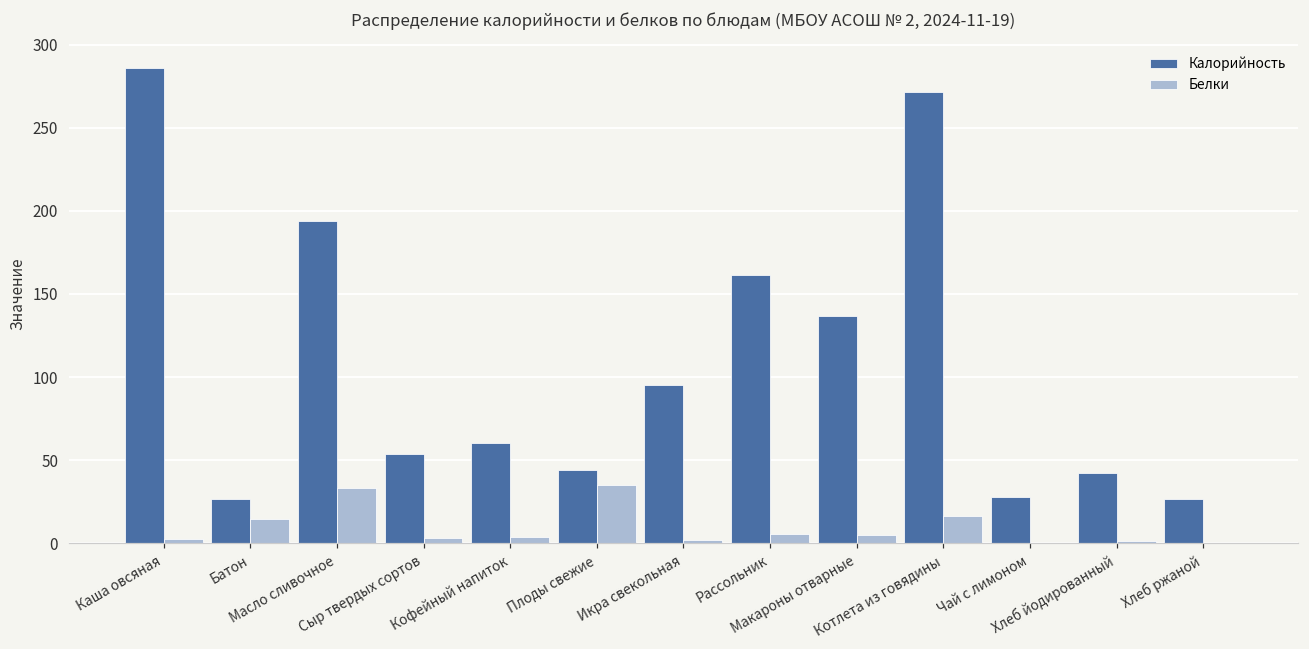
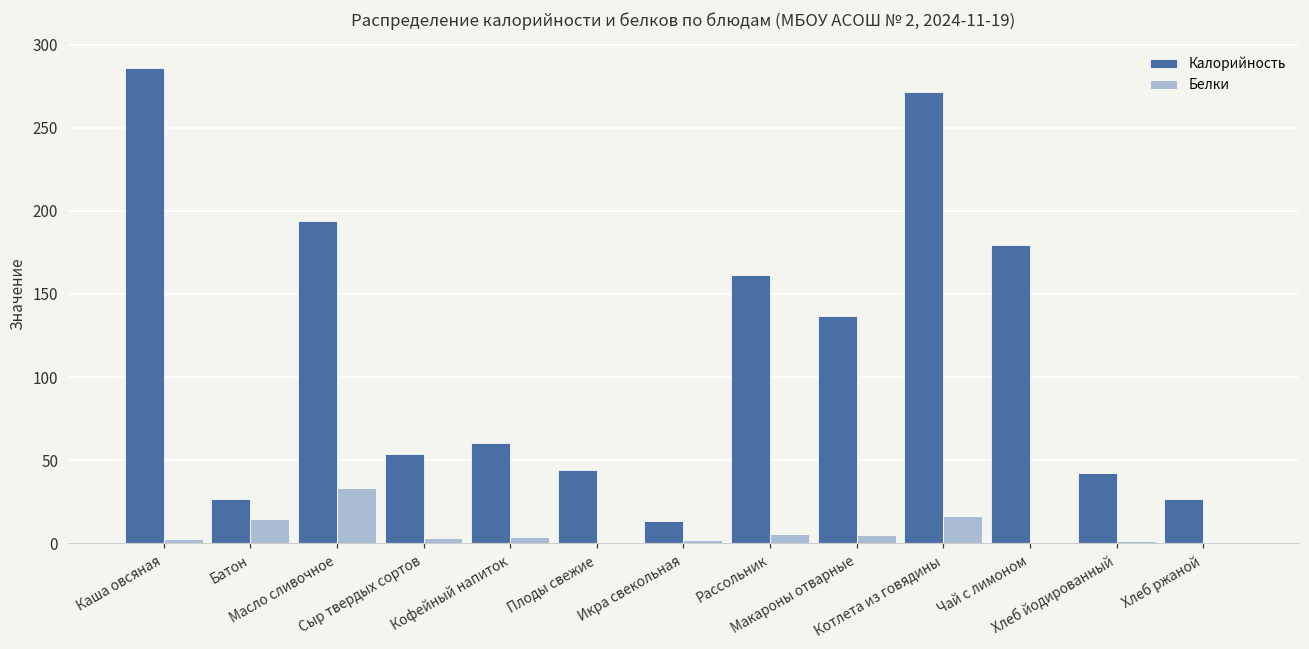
Белки, Плоды свежие: 35 -> 0
Калорийность, Икра свекольная: 95 -> 13
Калорийность, Чай с лимоном: 28 -> 180
